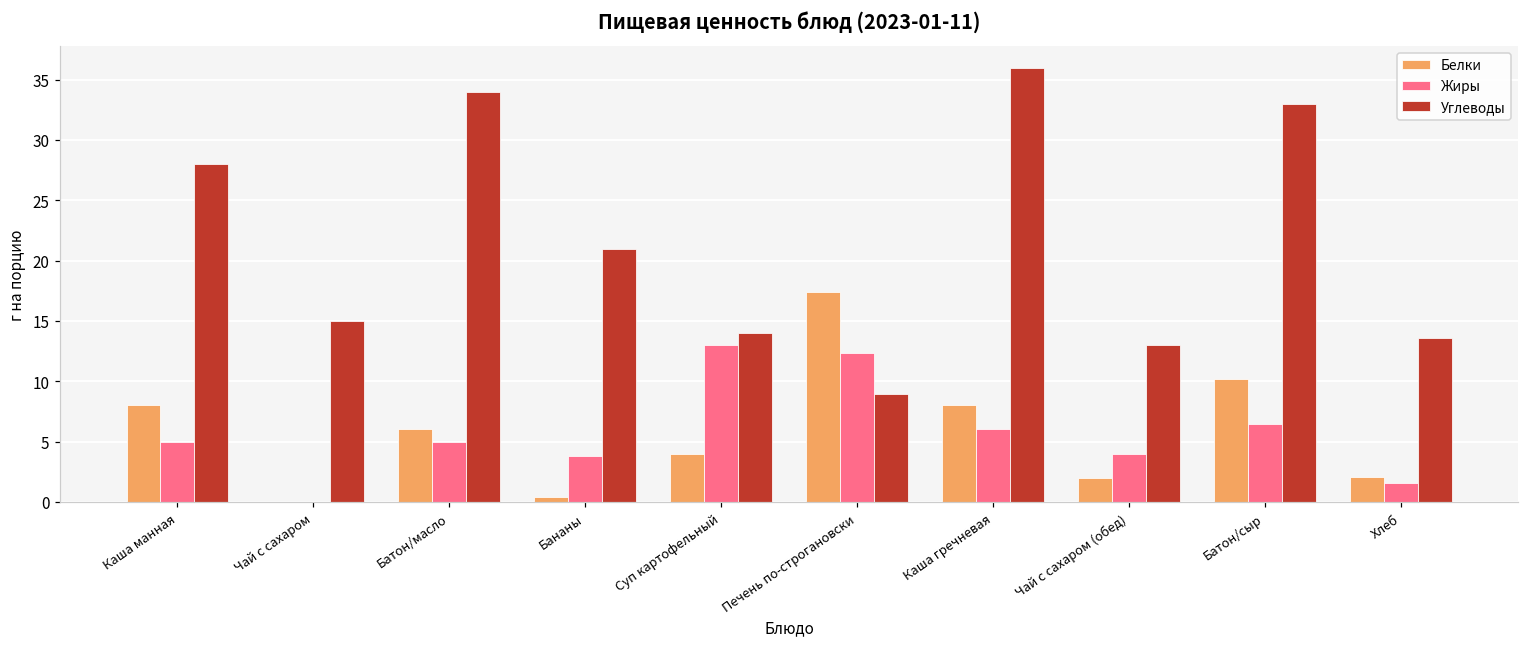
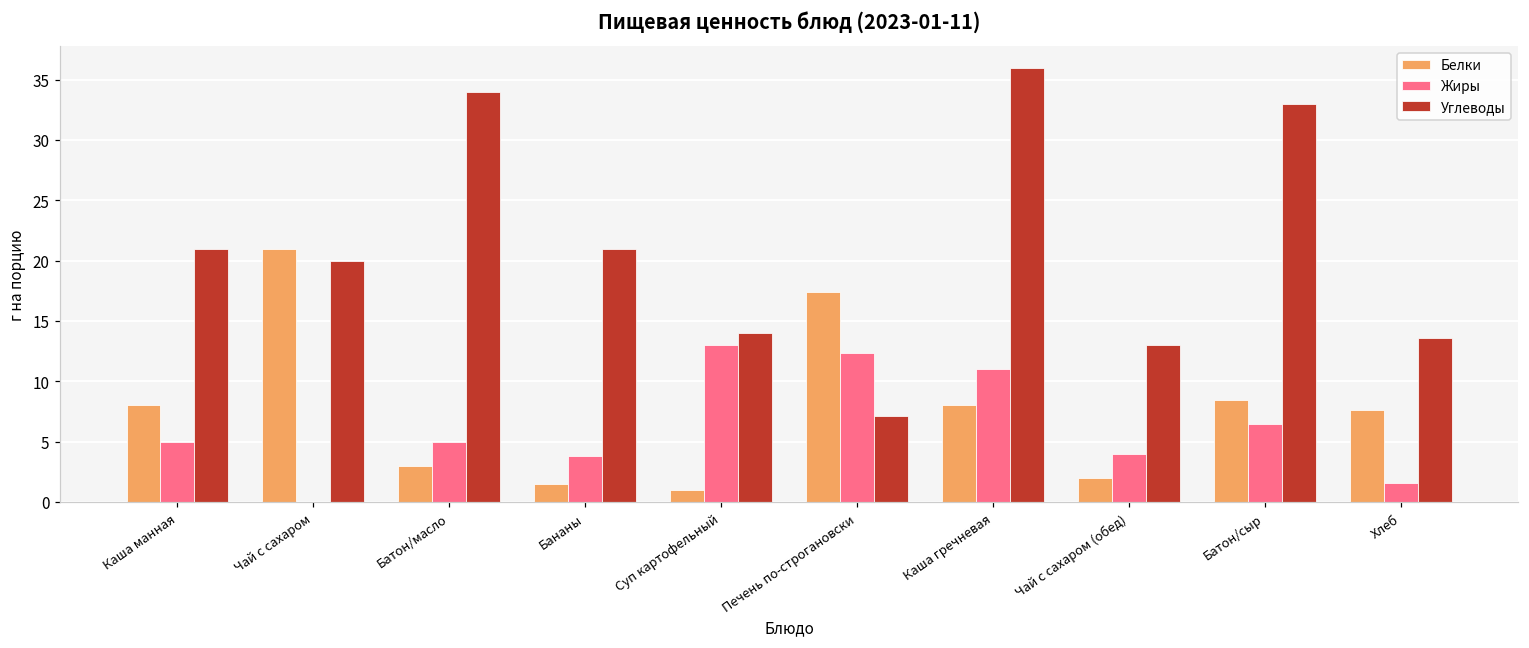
Углеводы, Каша манная: 28 -> 21
Белки, Чай с сахаром: 0 -> 21
Углеводы, Чай с сахаром: 15 -> 20
Белки, Батон/масло: 6 -> 3
Белки, Бананы: 0.4 -> 1.5
Белки, Суп картофельный: 4 -> 1
Углеводы, Печень по-строгановски: 8.9 -> 7.1
Жиры, Каша гречневая: 6 -> 11
Белки, Батон/сыр: 10.2 -> 8.5
Белки, Хлеб: 2.1 -> 7.6
